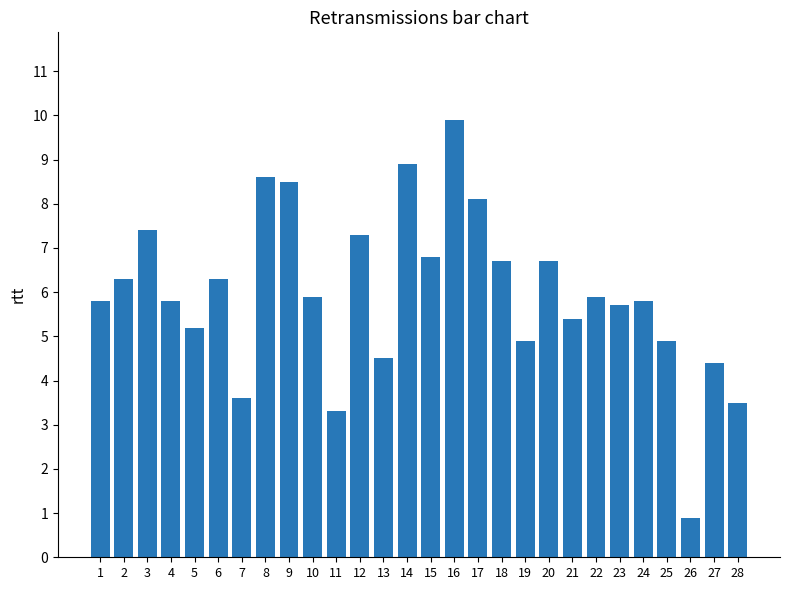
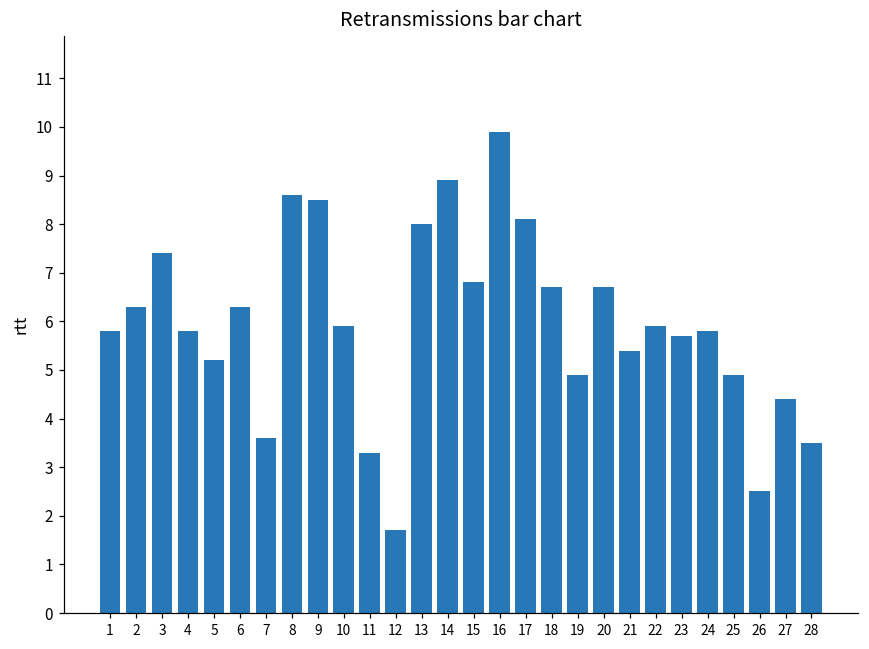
12: 7.3 -> 1.7
13: 4.5 -> 8.0
26: 0.9 -> 2.5
